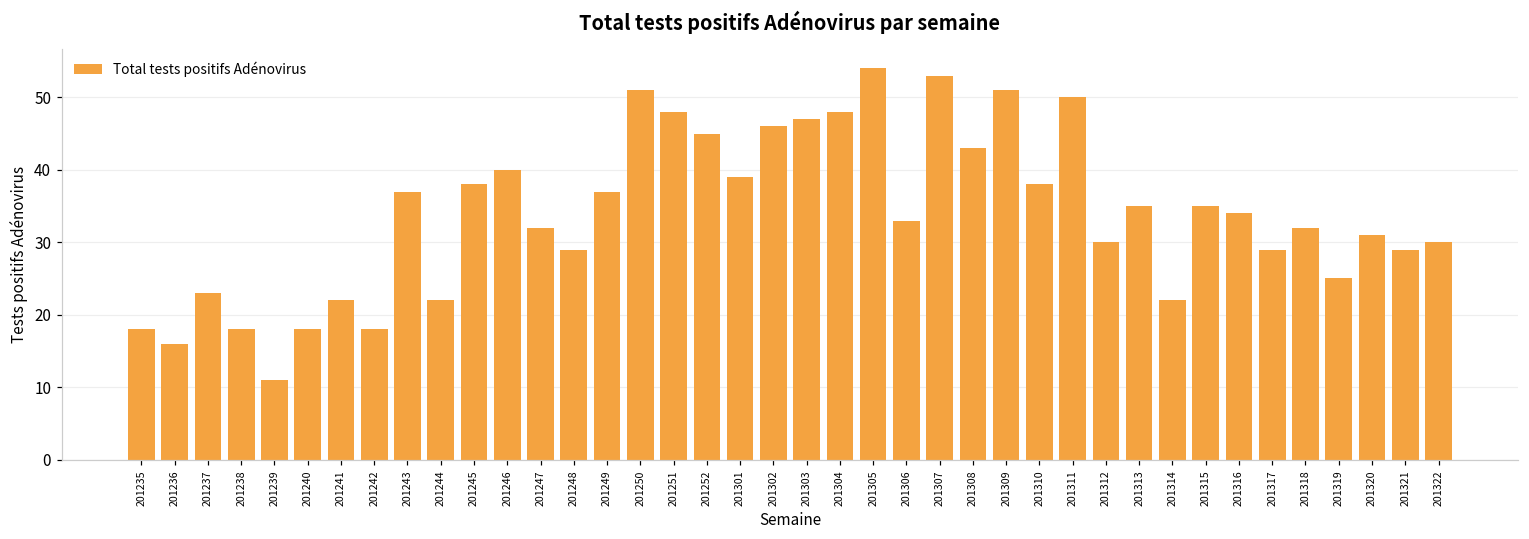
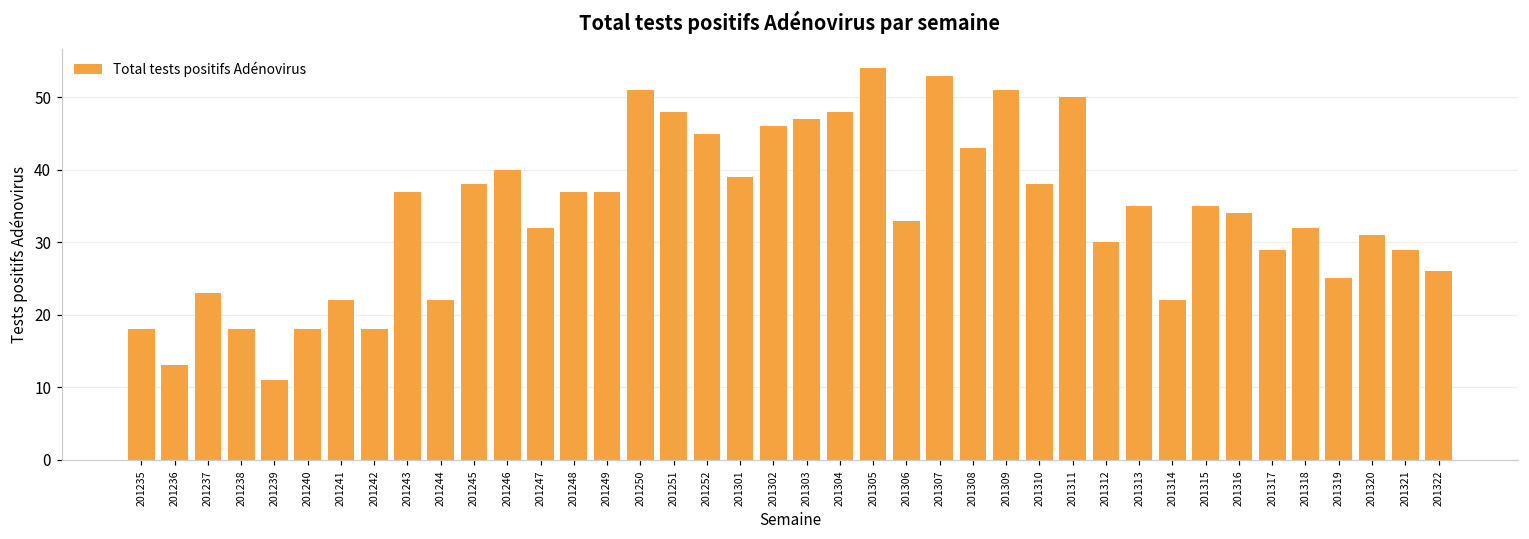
201236: 16 -> 13
201248: 29 -> 37
201322: 30 -> 26
